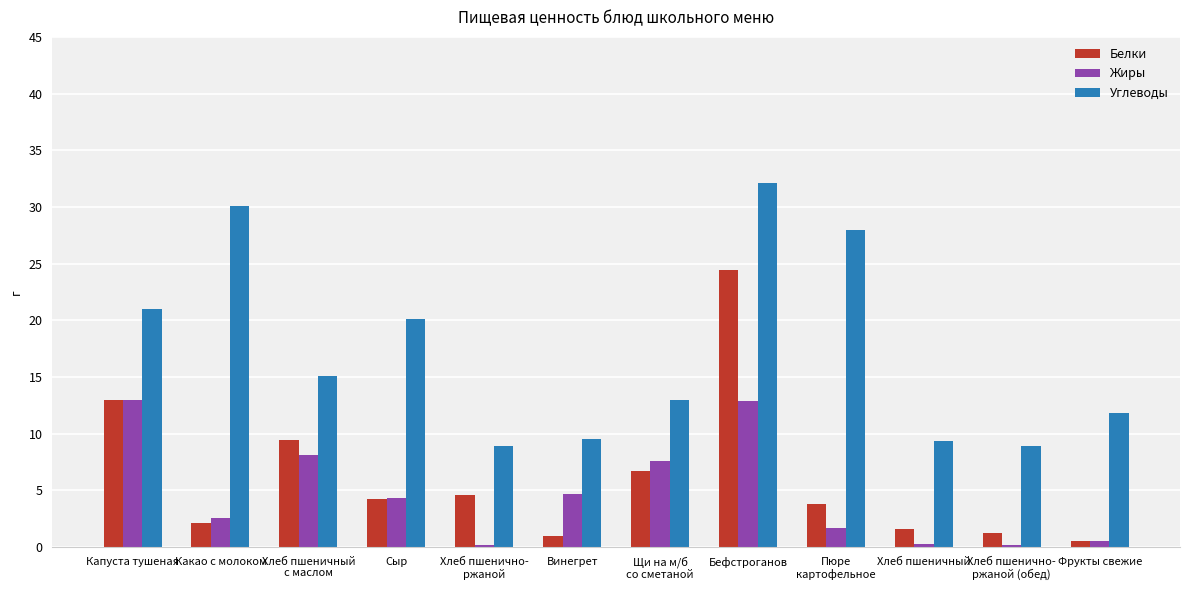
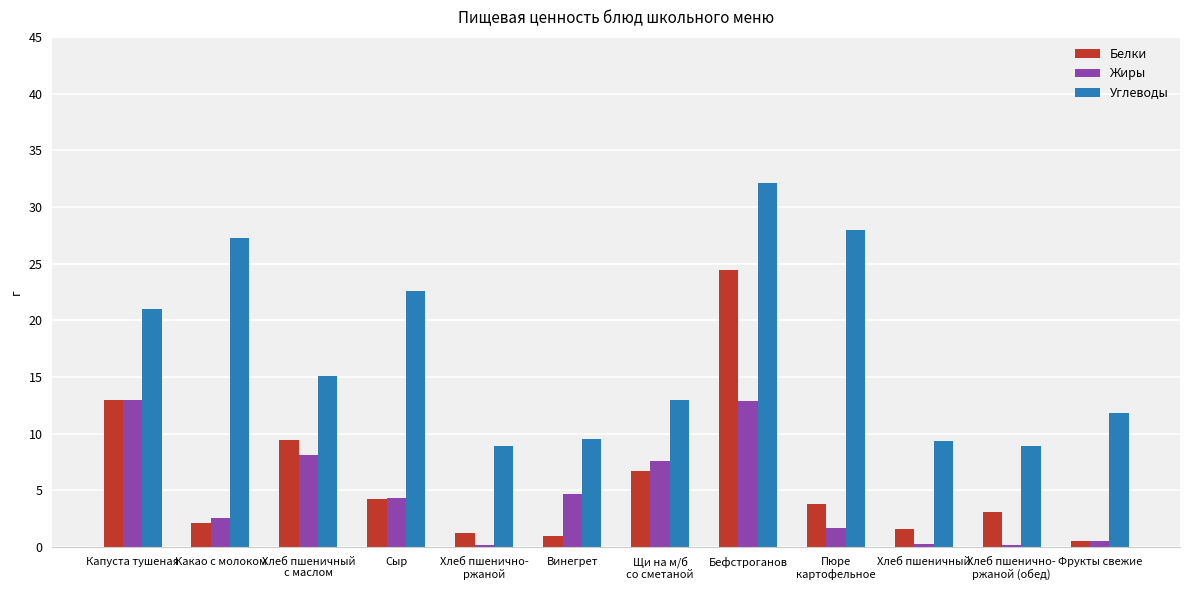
Углеводы, Какао с молоком: 30.1 -> 27.2
Углеводы, Сыр: 20.1 -> 22.6
Белки, Хлеб пшенично- ржаной: 4.6 -> 1.2
Белки, Хлеб пшенично- ржаной (обед): 1.2 -> 3.1
